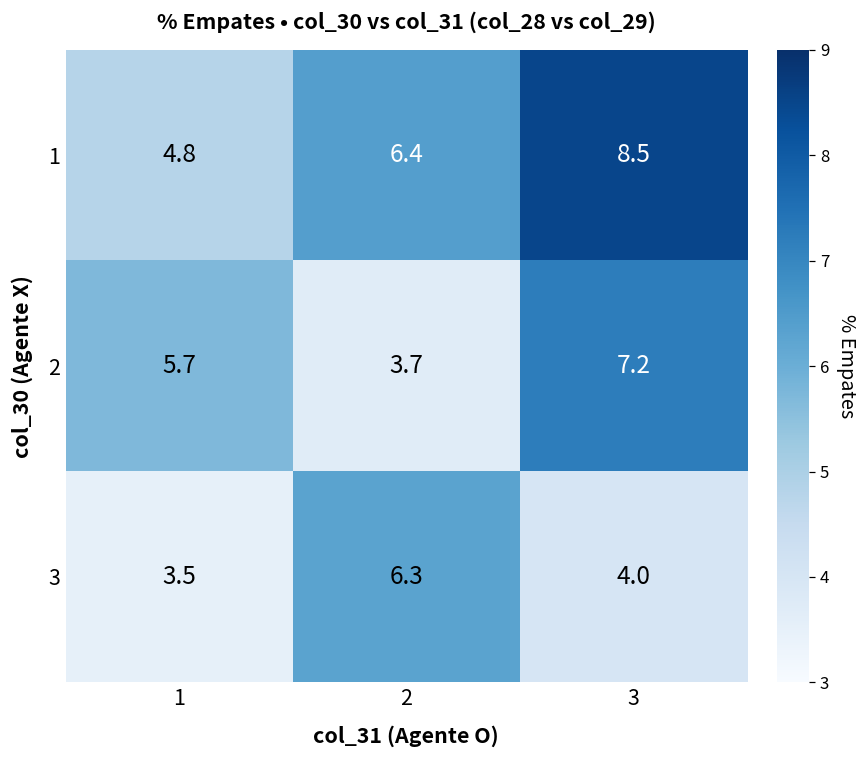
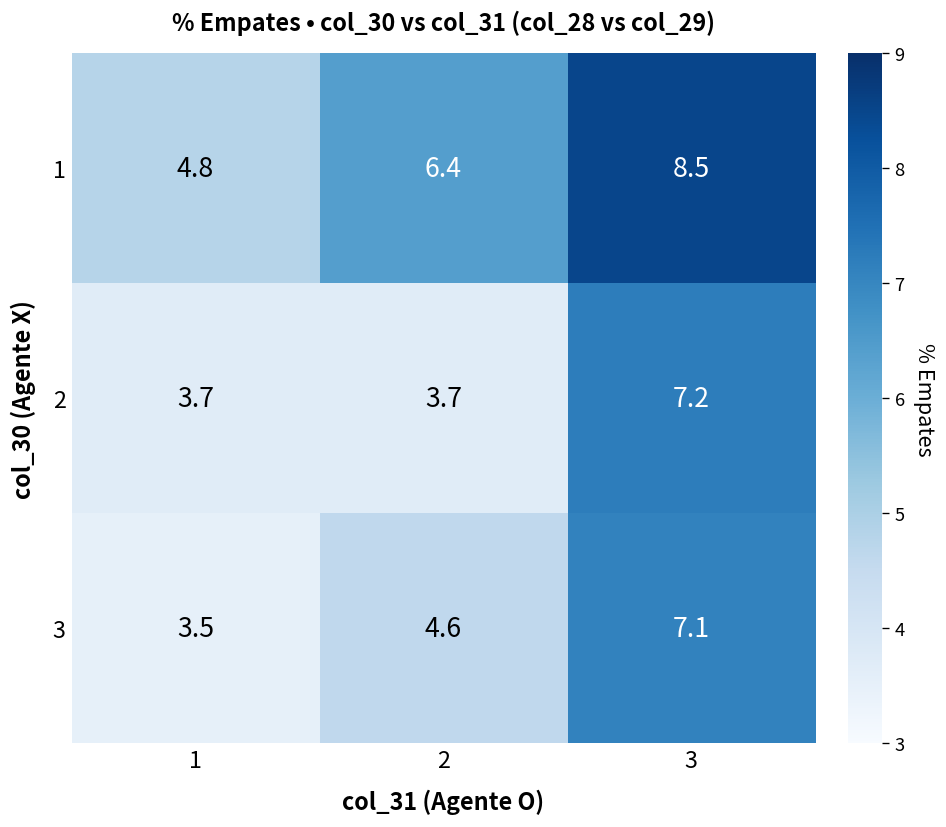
2, 1: 5.7 -> 3.7
3, 2: 6.3 -> 4.6
3, 3: 4.0 -> 7.1
